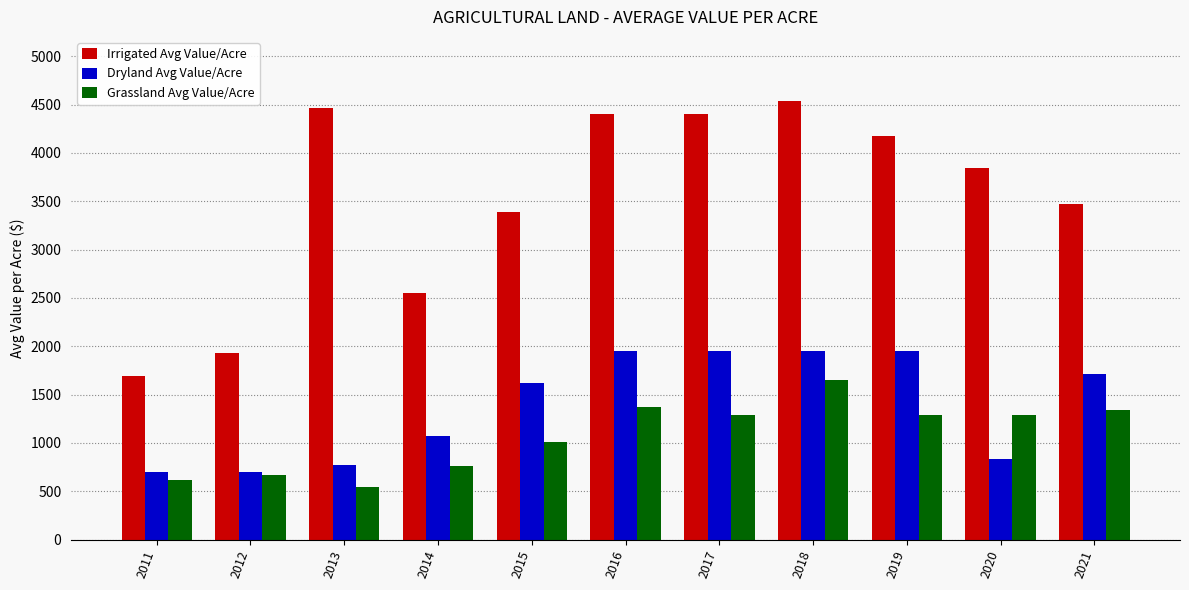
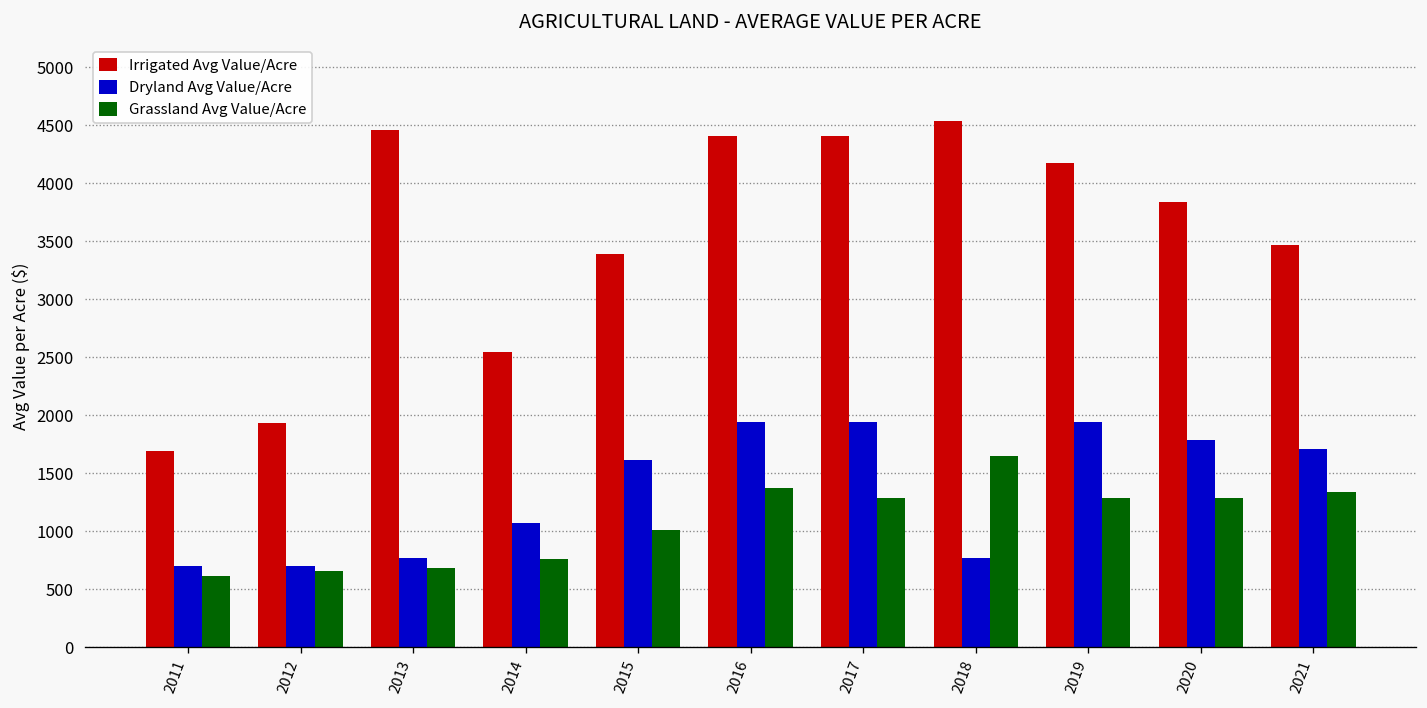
Grassland Avg Value/Acre, 2013: 500 -> 700
Dryland Avg Value/Acre, 2018: 1900 -> 800
Dryland Avg Value/Acre, 2020: 800 -> 1800
